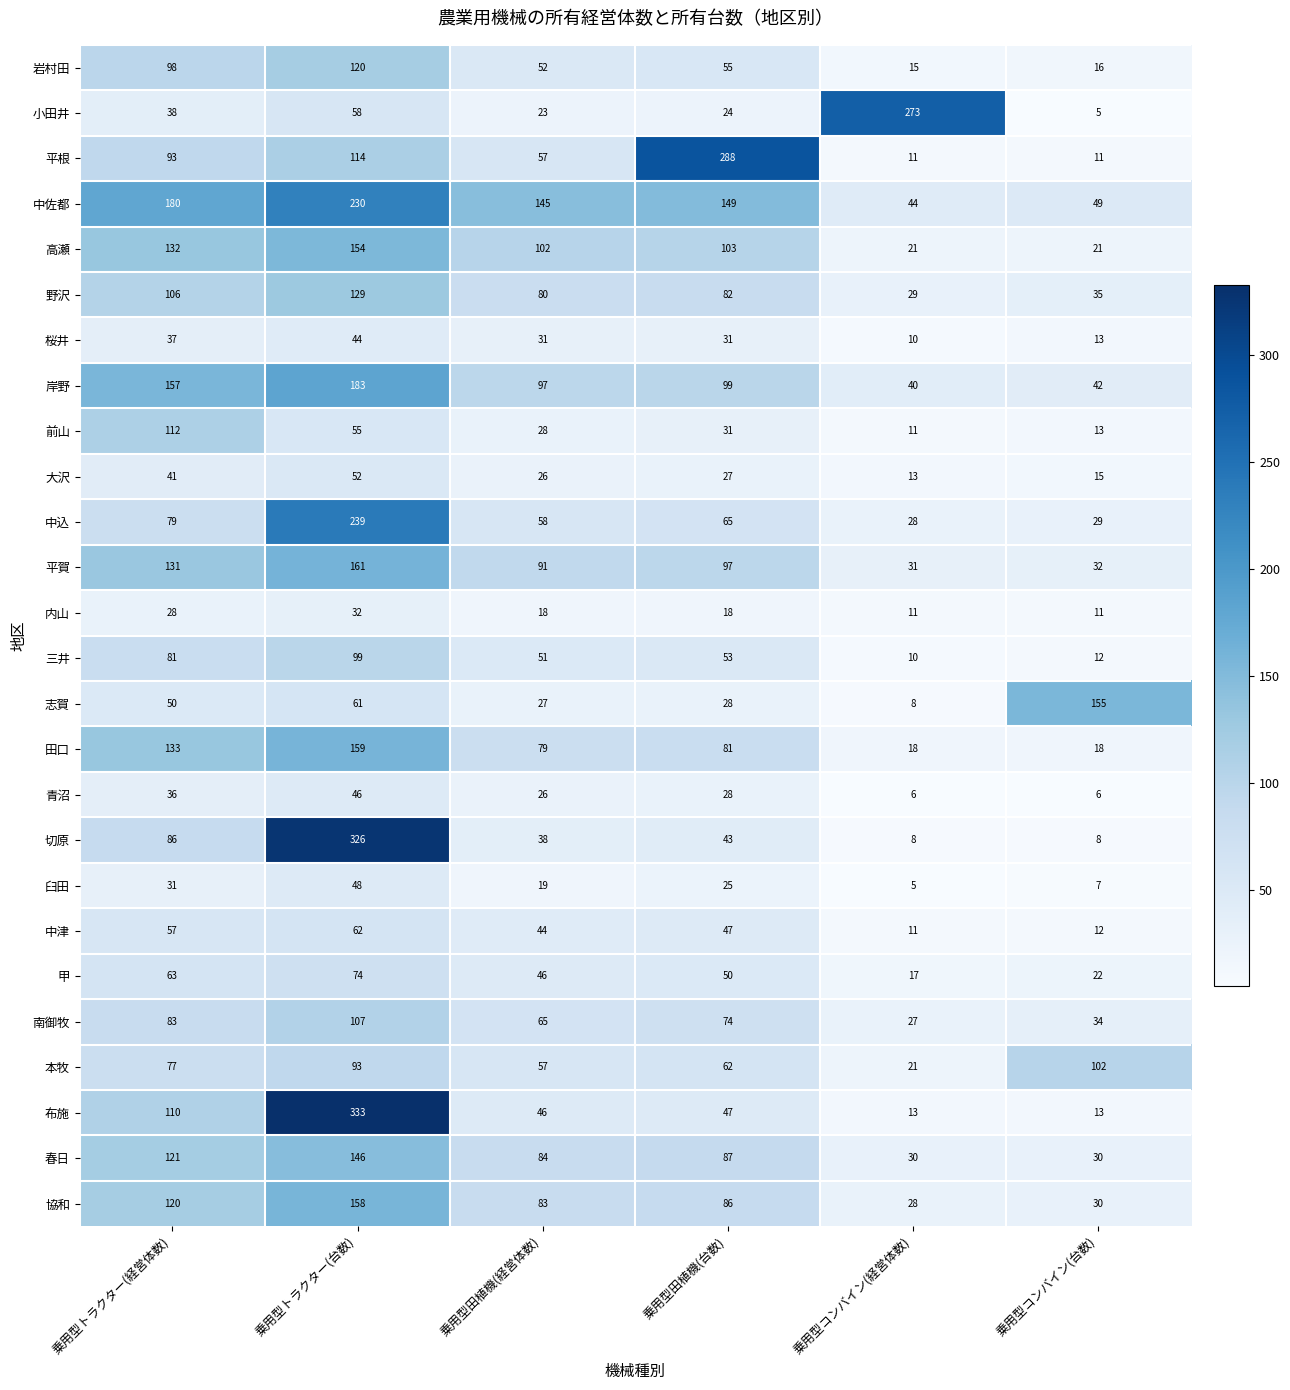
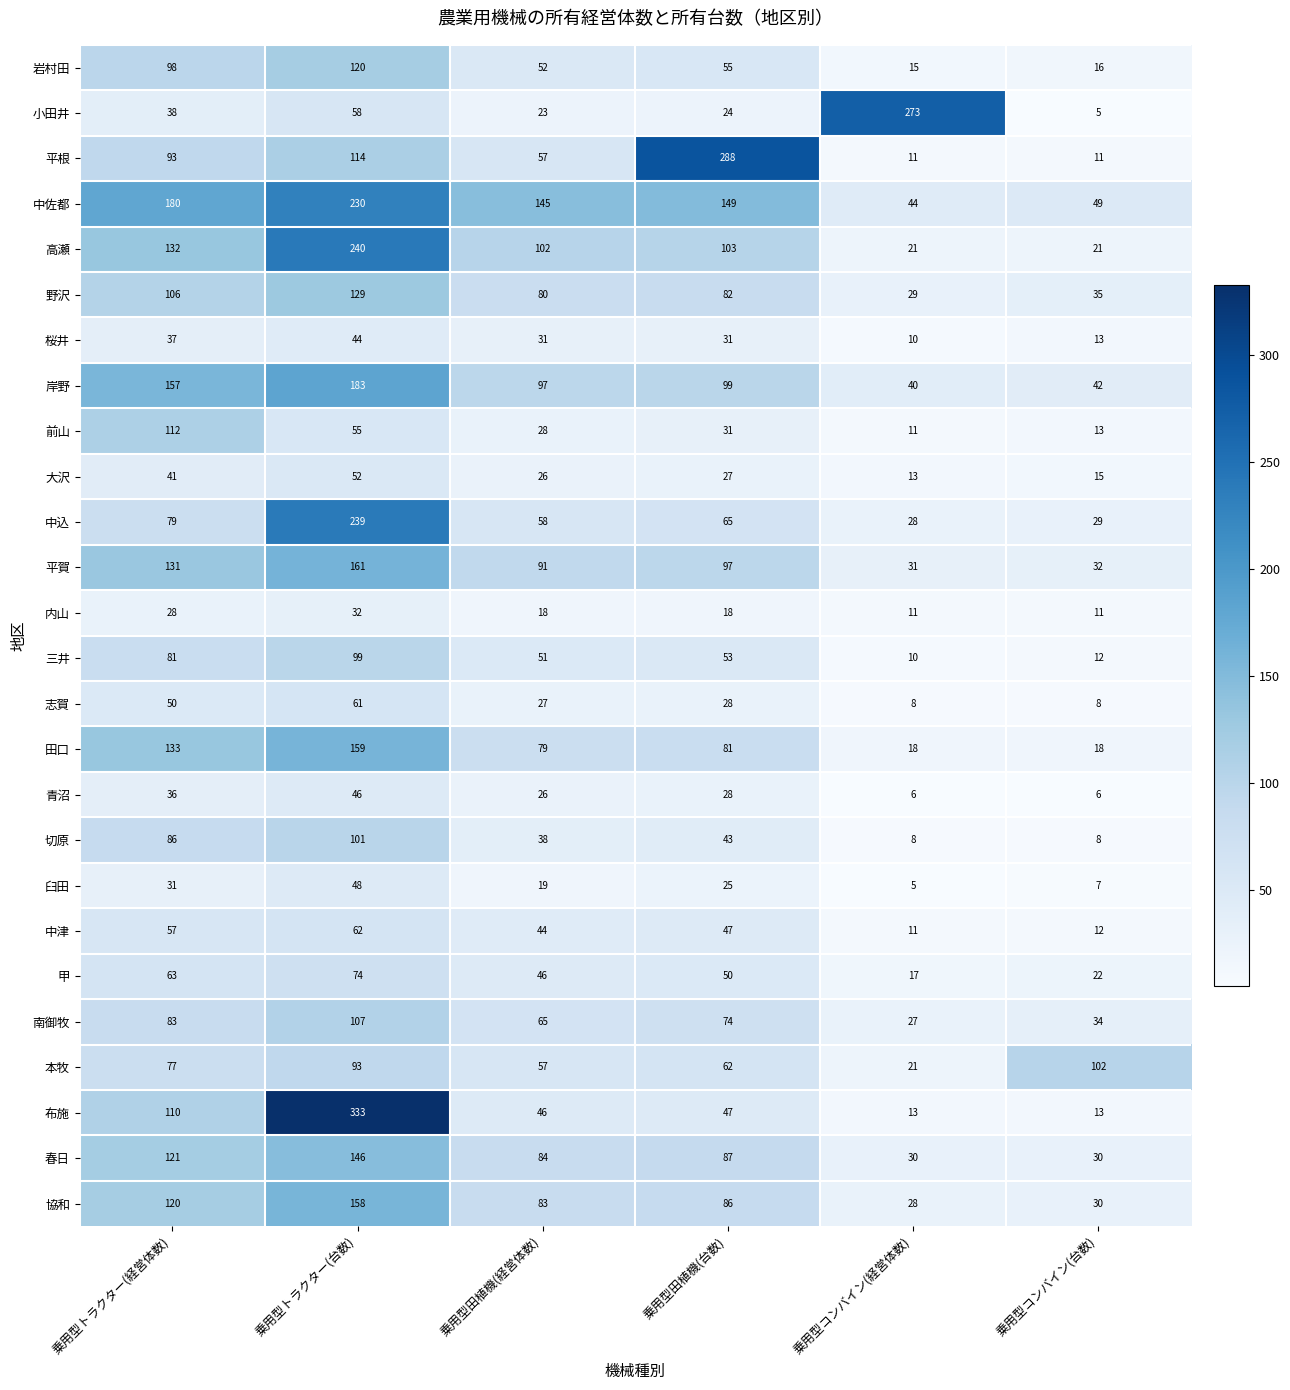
高瀬, 乗用型トラクター(台数): 154 -> 240
志賀, 乗用型コンバイン(台数): 155 -> 8
切原, 乗用型トラクター(台数): 326 -> 101
